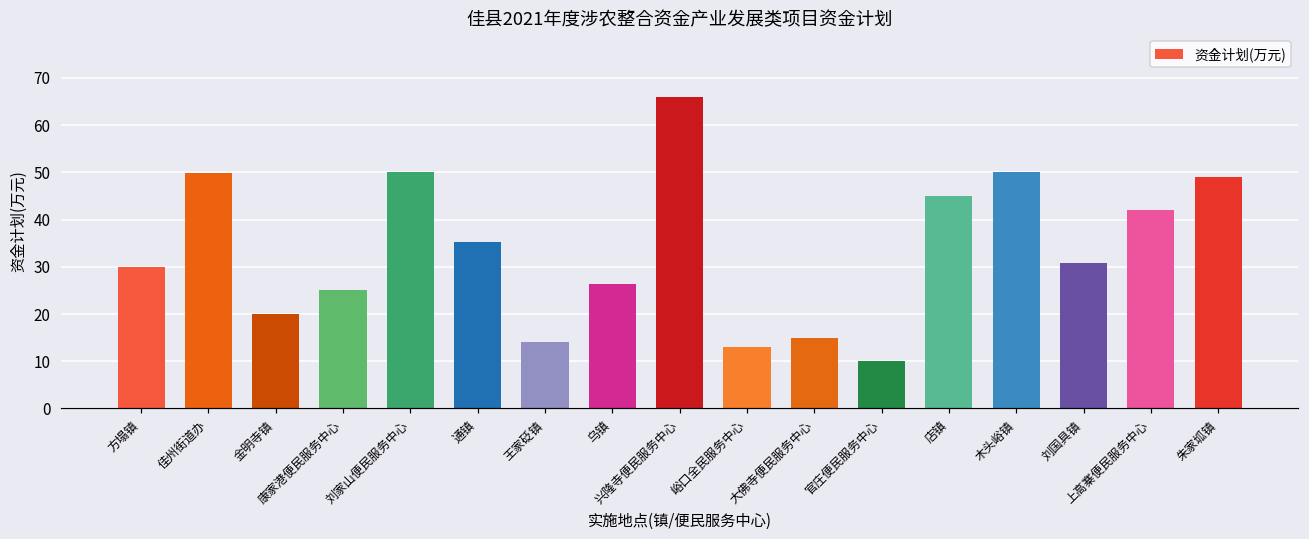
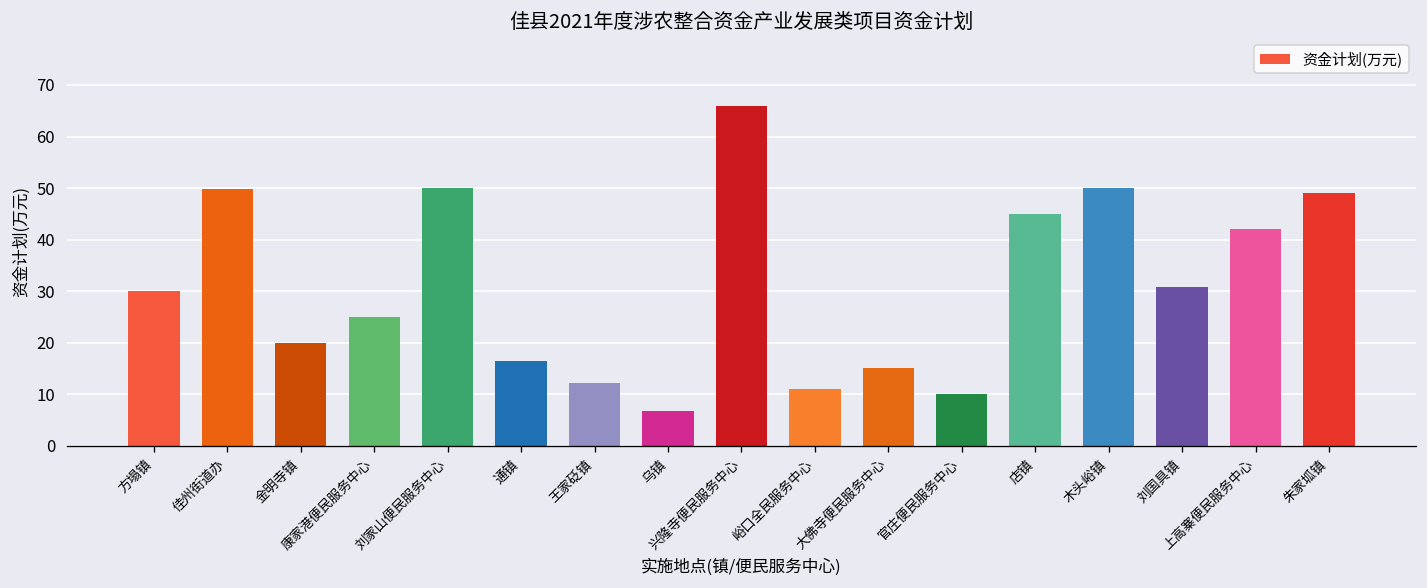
通镇: 35 -> 16
王家砭镇: 14 -> 12
乌镇: 26 -> 7
峪口全民服务中心: 13 -> 11
